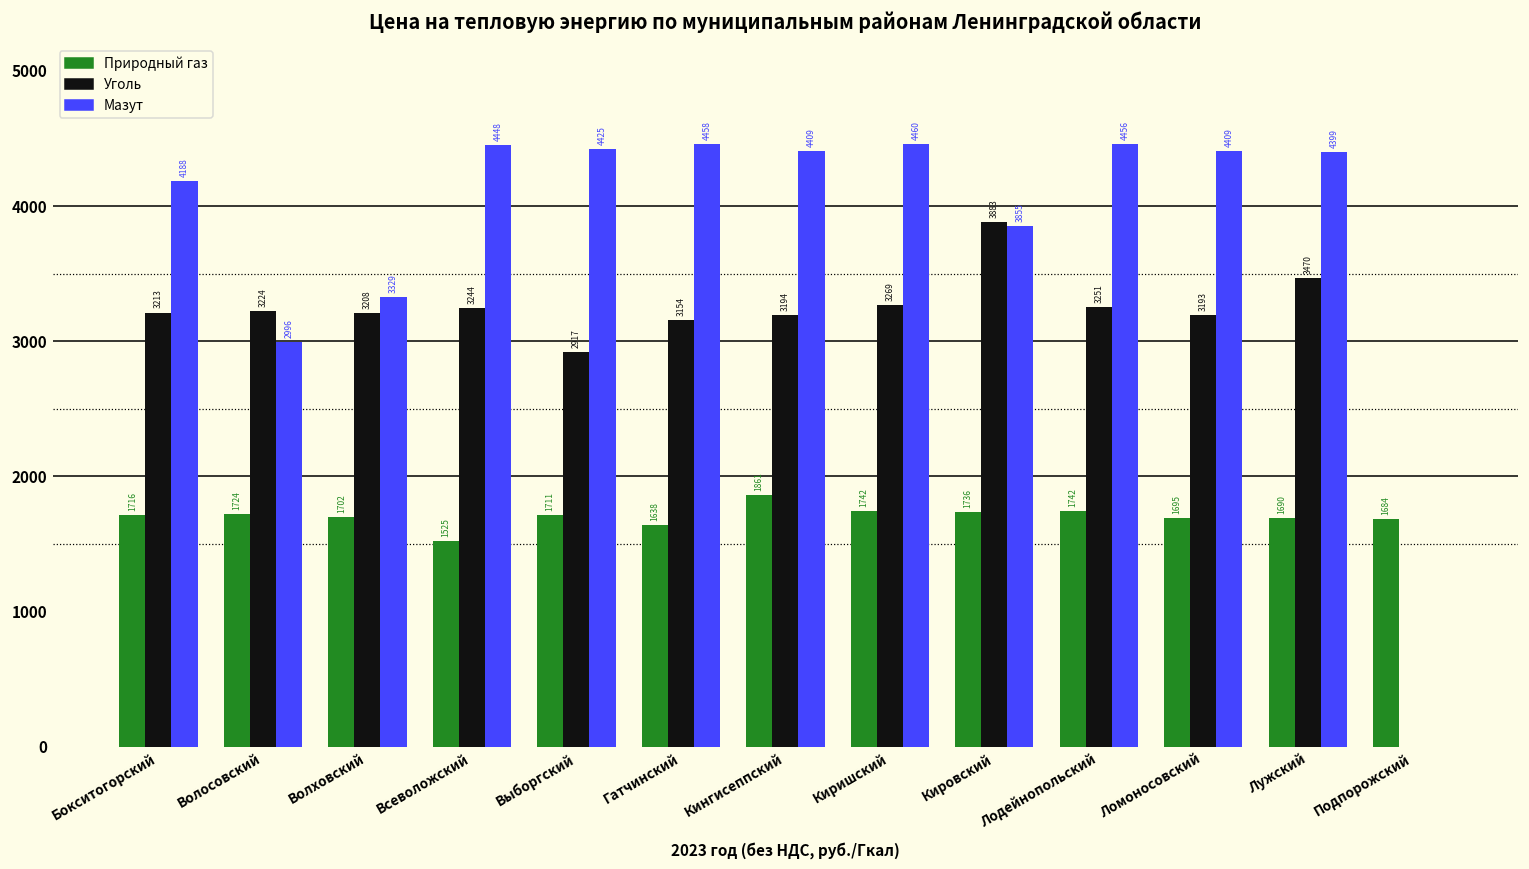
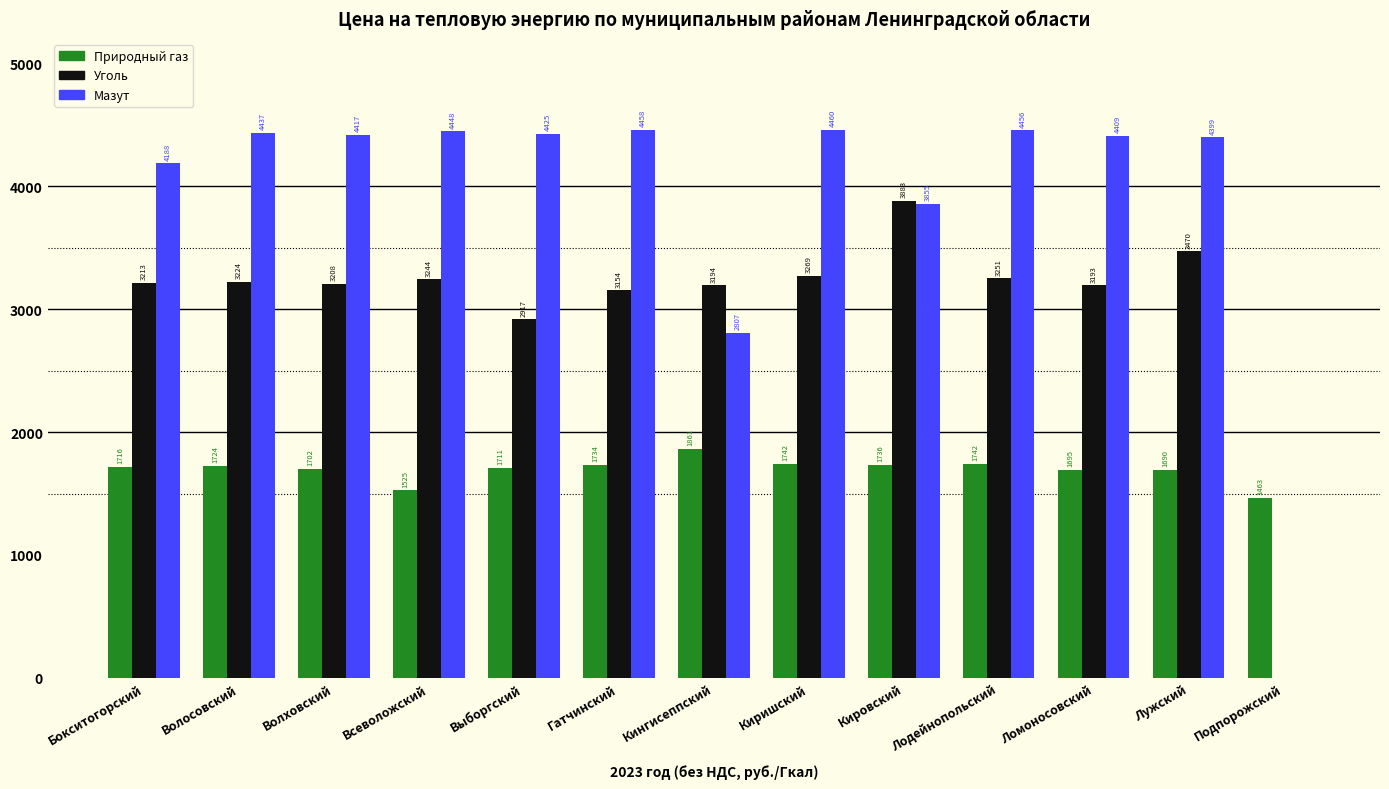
Мазут, Волосовский: 2996 -> 4437
Мазут, Волховский: 3329 -> 4417
Природный газ, Гатчинский: 1638 -> 1734
Мазут, Кингисеппский: 4409 -> 2807
Природный газ, Подпорожский: 1684 -> 1463
